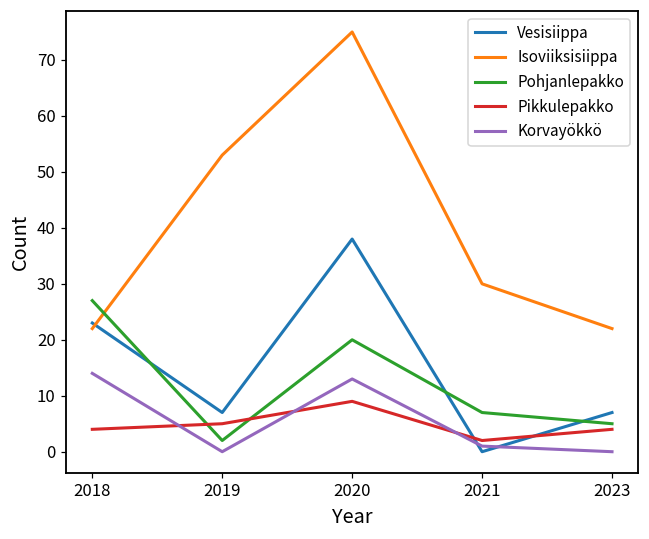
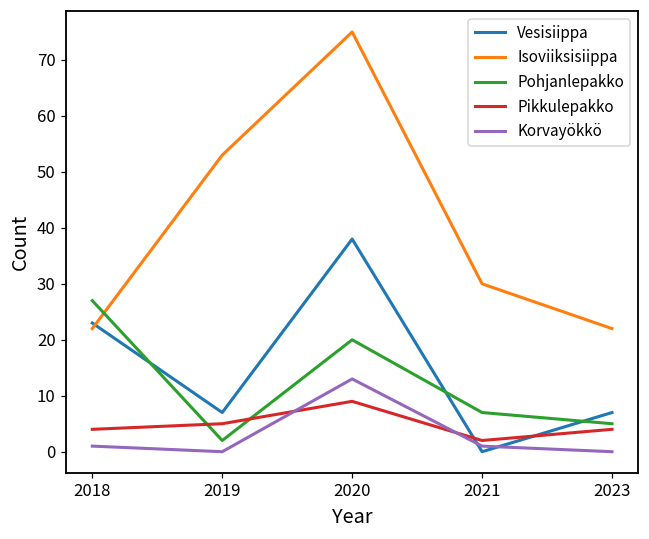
Korvayökkö, 2018: 14 -> 1
